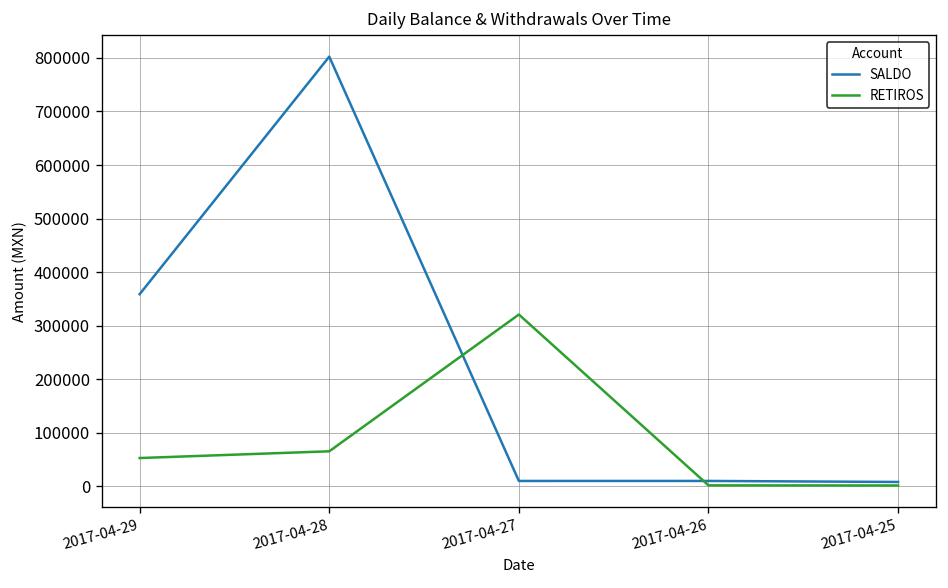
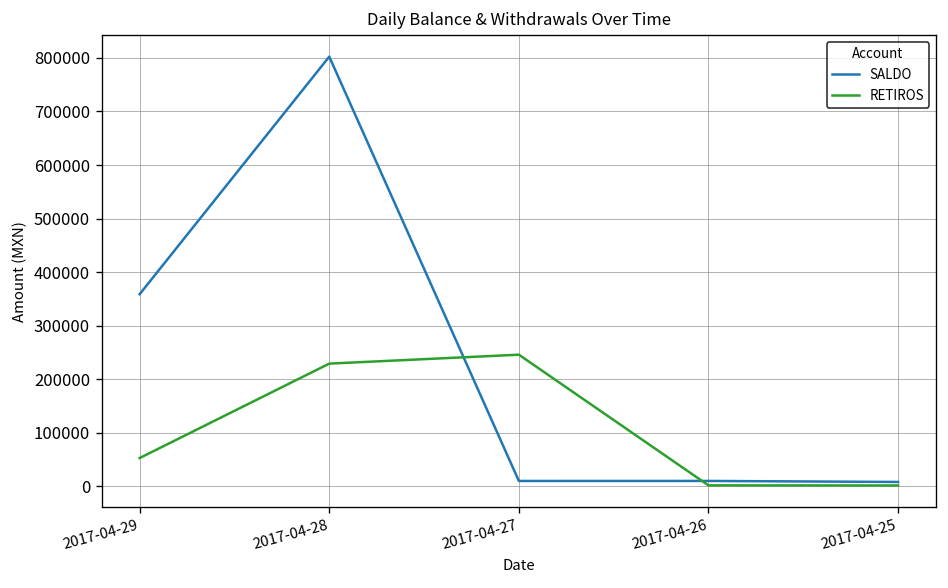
RETIROS, 2017-04-28: 70000 -> 230000
RETIROS, 2017-04-27: 320000 -> 250000
